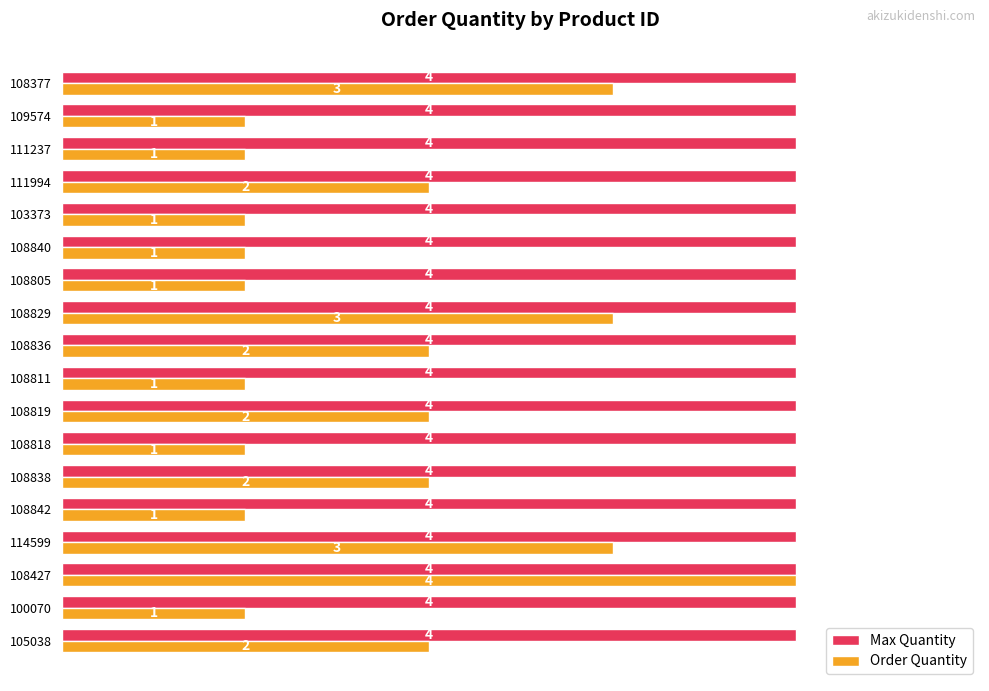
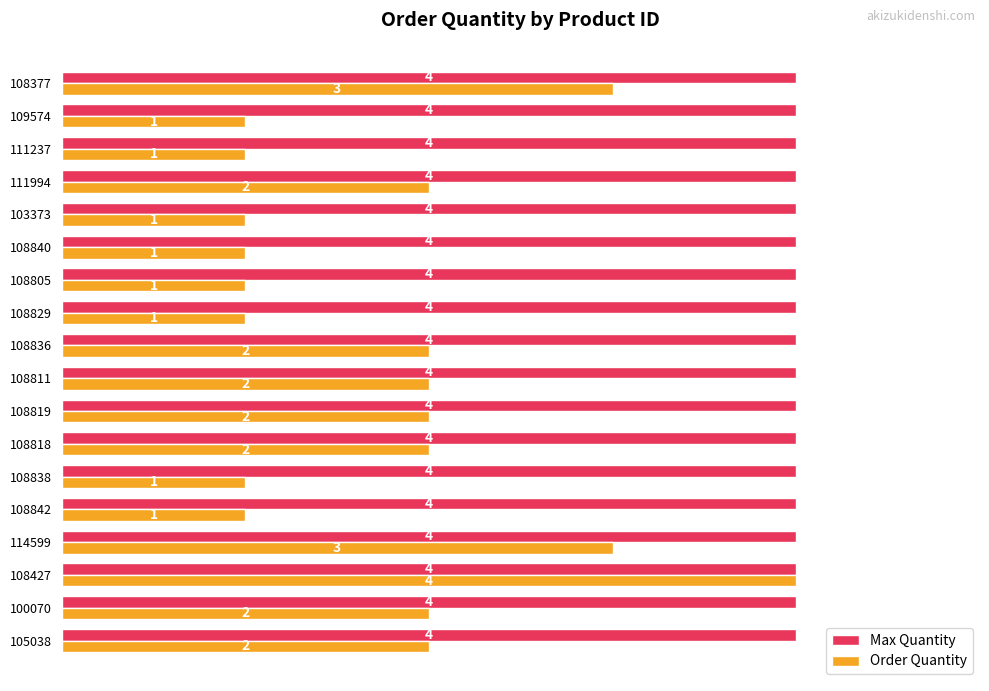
Order Quantity, 108829: 3 -> 1
Order Quantity, 108811: 1 -> 2
Order Quantity, 108818: 1 -> 2
Order Quantity, 108838: 2 -> 1
Order Quantity, 100070: 1 -> 2
